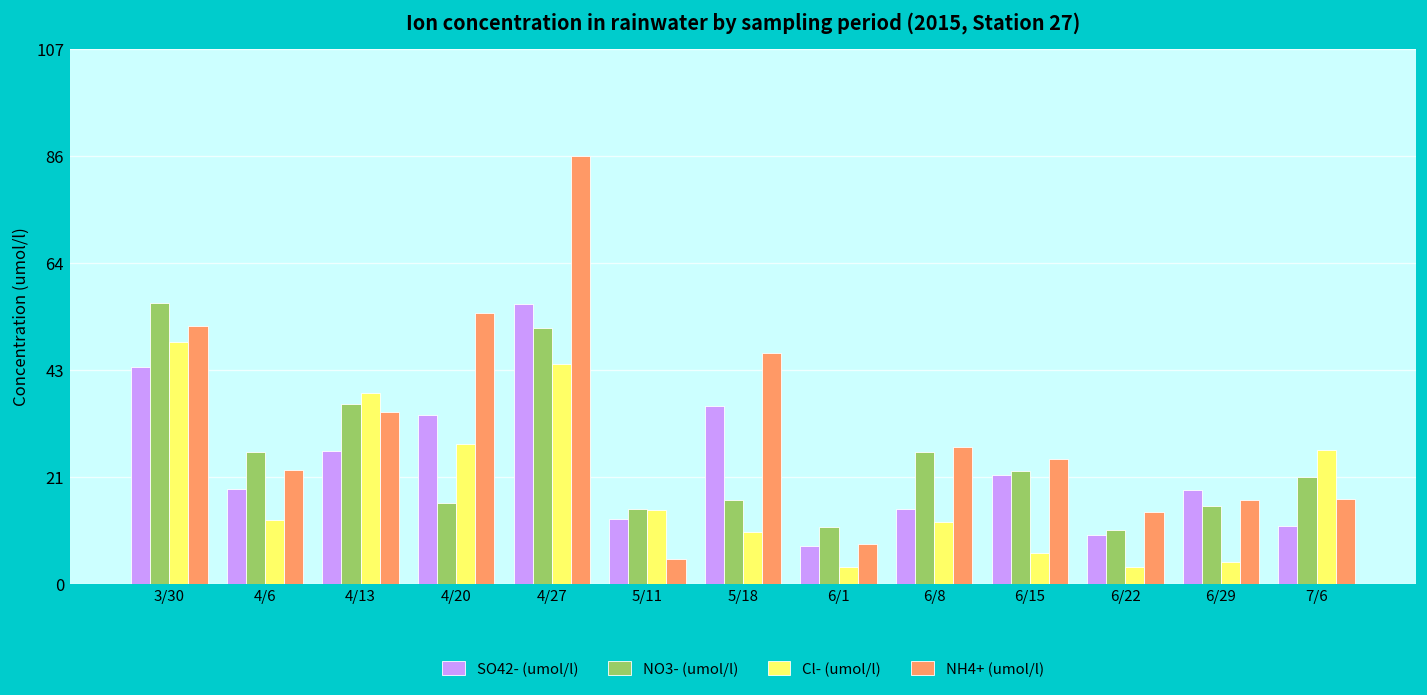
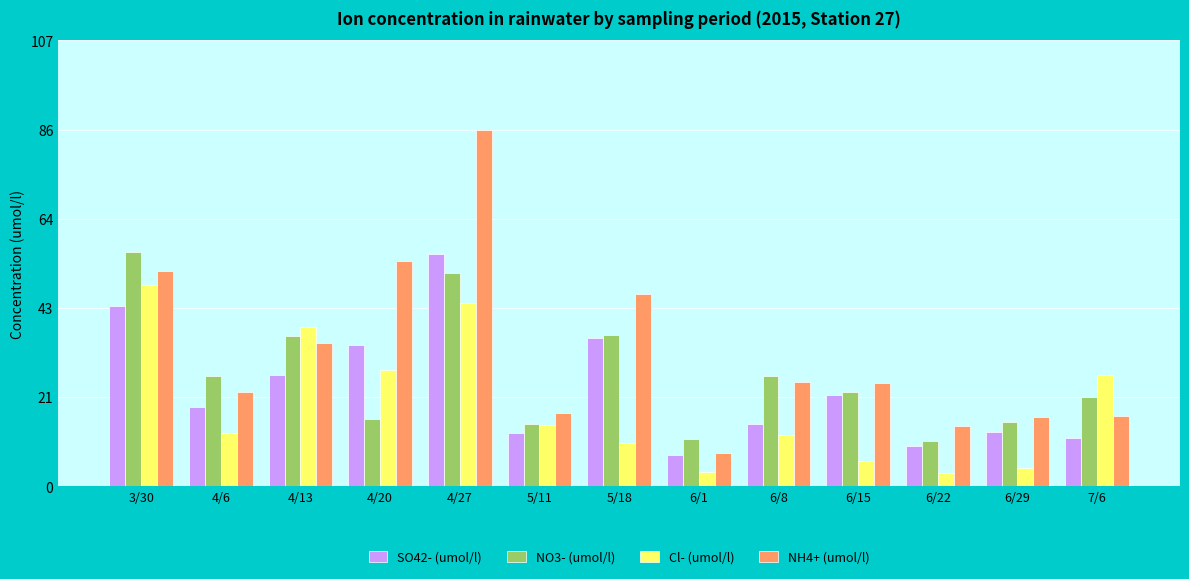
NH4+ (umol/l), 5/11: 5 -> 18
NO3- (umol/l), 5/18: 17 -> 37
NH4+ (umol/l), 6/8: 28 -> 25
SO42- (umol/l), 6/29: 19 -> 13
